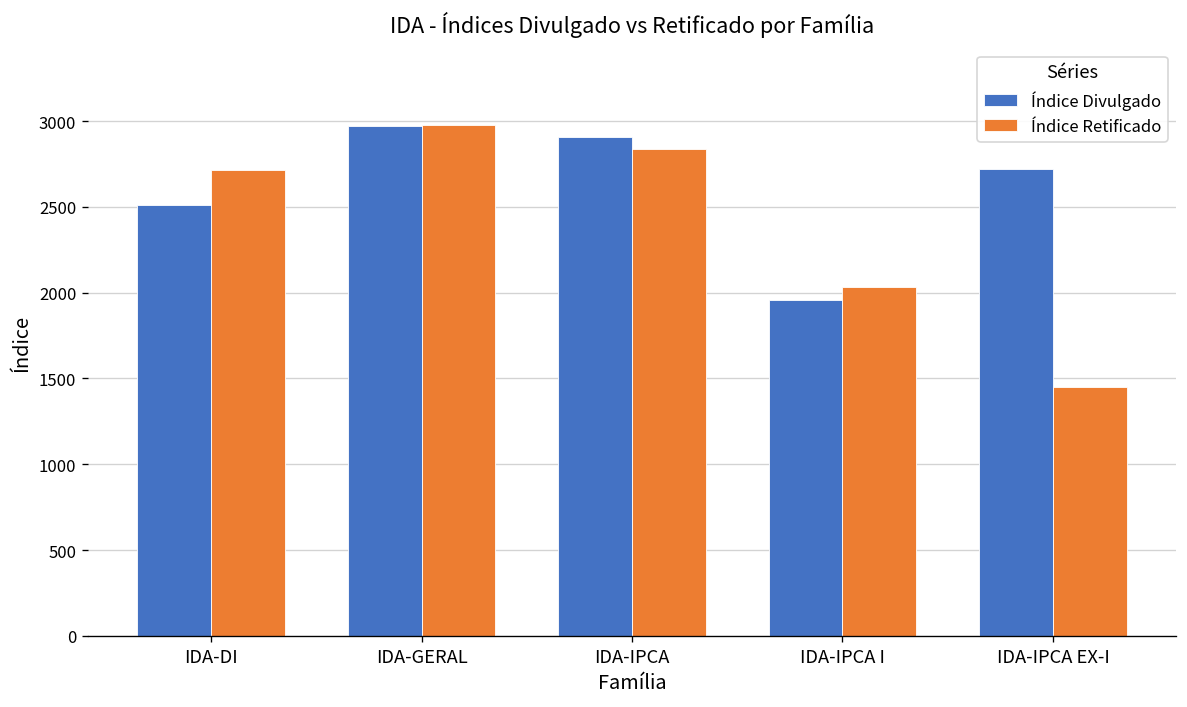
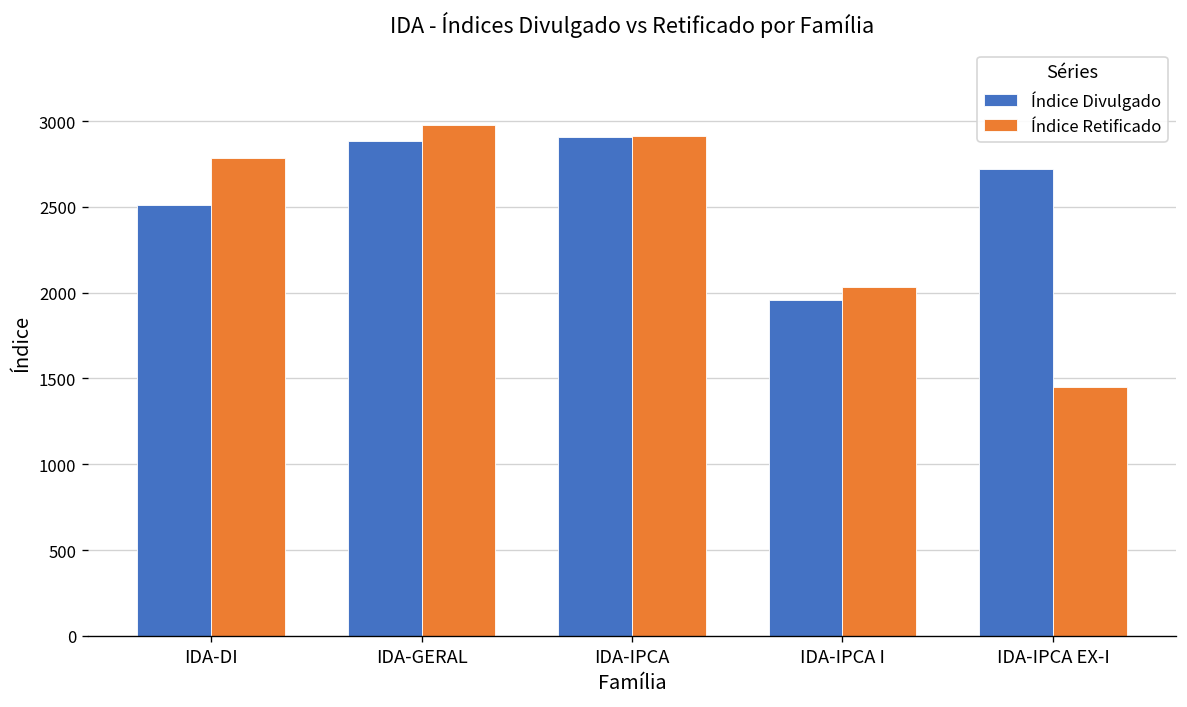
Índice Retificado, IDA-DI: 2720 -> 2780
Índice Divulgado, IDA-GERAL: 2970 -> 2880
Índice Retificado, IDA-IPCA: 2840 -> 2910
